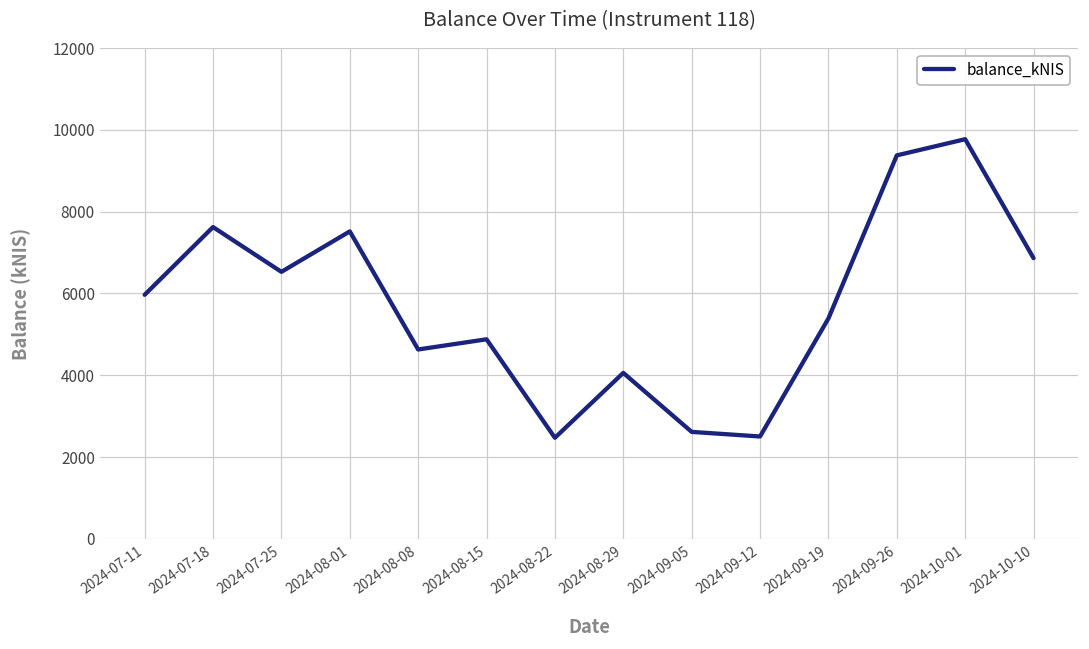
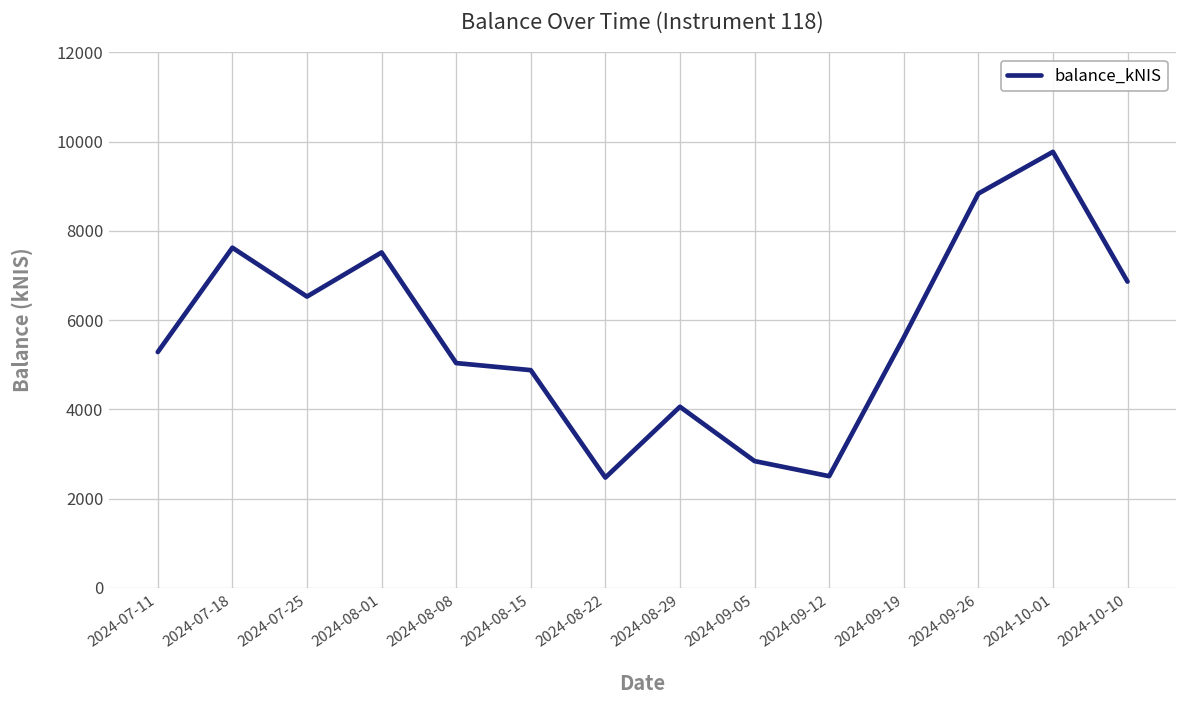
2024-07-11: 6000 -> 5300
2024-08-08: 4600 -> 5000
2024-09-05: 2600 -> 2800
2024-09-19: 5400 -> 5600
2024-09-26: 9400 -> 8800
